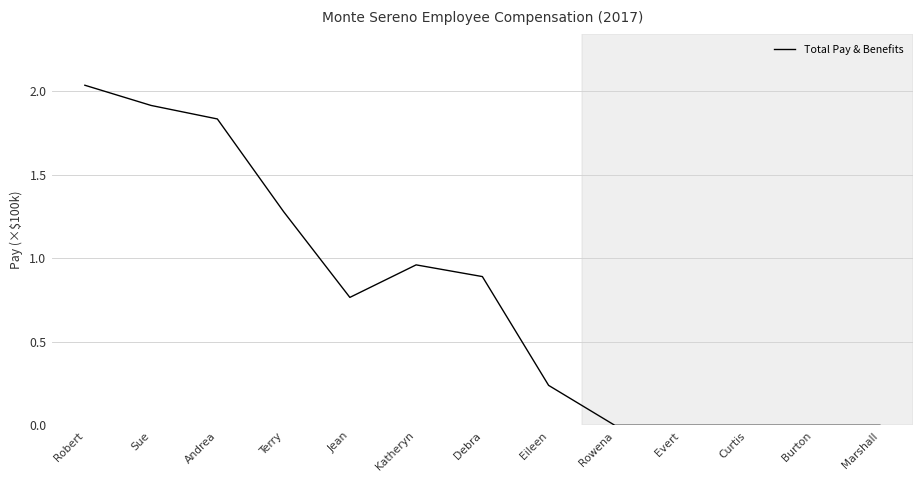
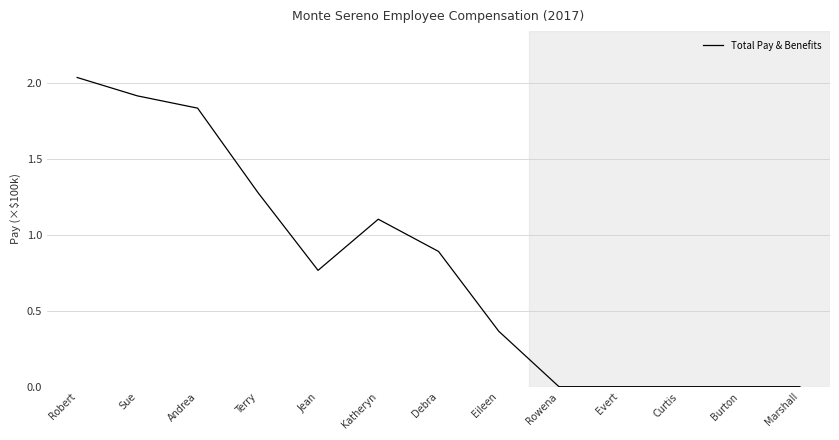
Katheryn: 0.96 -> 1.10
Eileen: 0.24 -> 0.37
